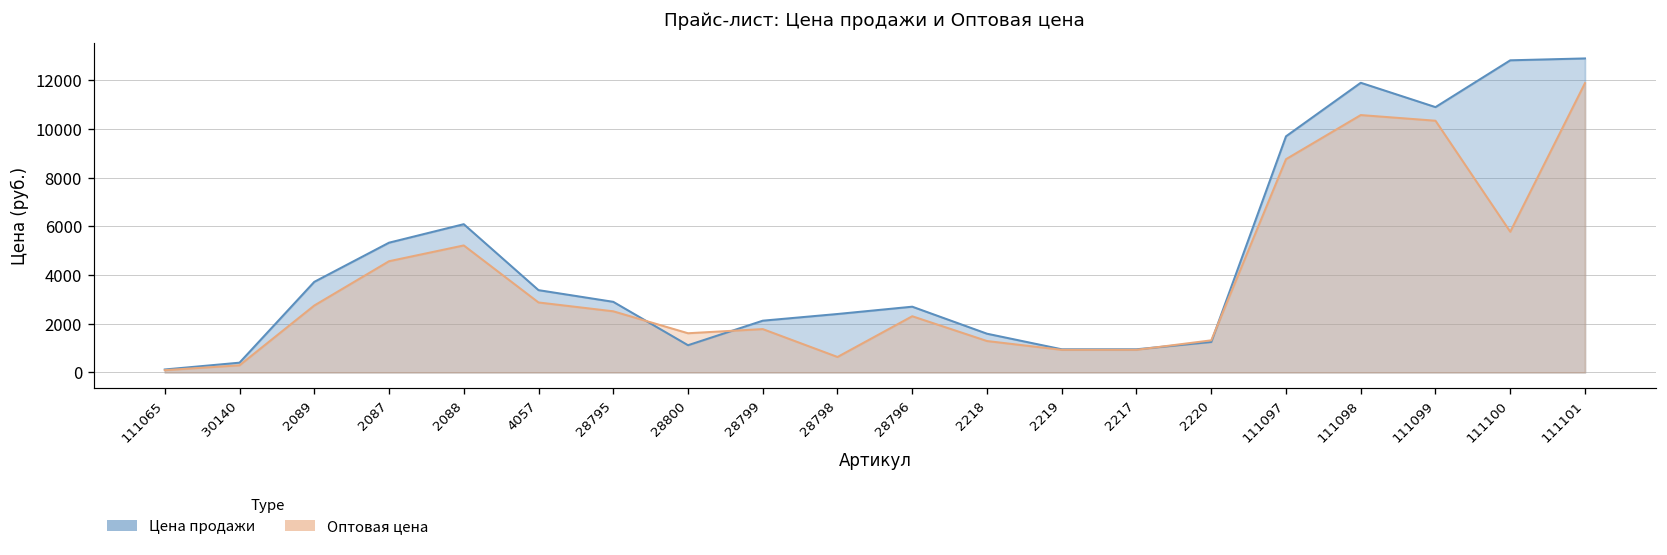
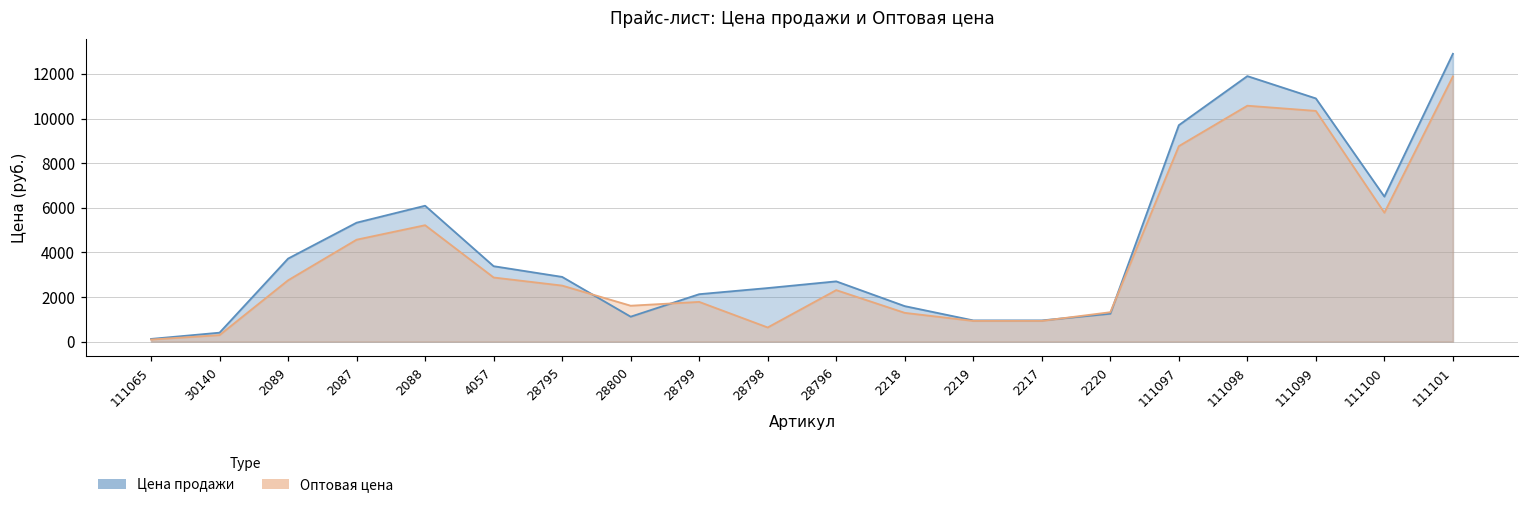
Цена продажи, 111100: 12800 -> 6500
